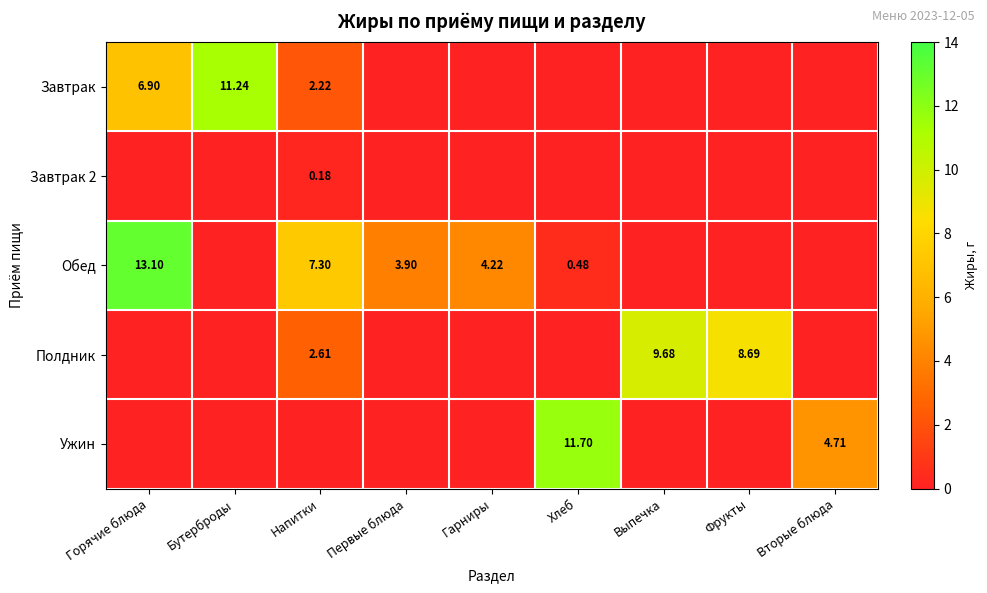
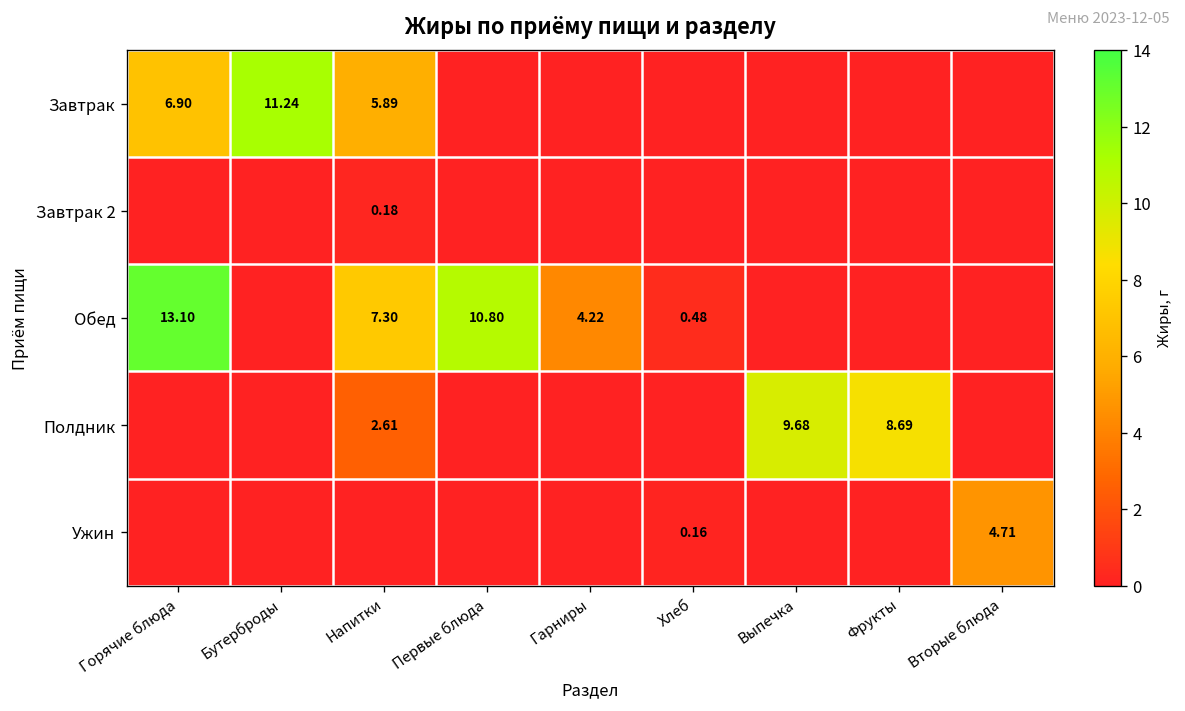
Завтрак, Напитки: 2.22 -> 5.89
Обед, Первые блюда: 3.90 -> 10.80
Ужин, Хлеб: 11.70 -> 0.16
